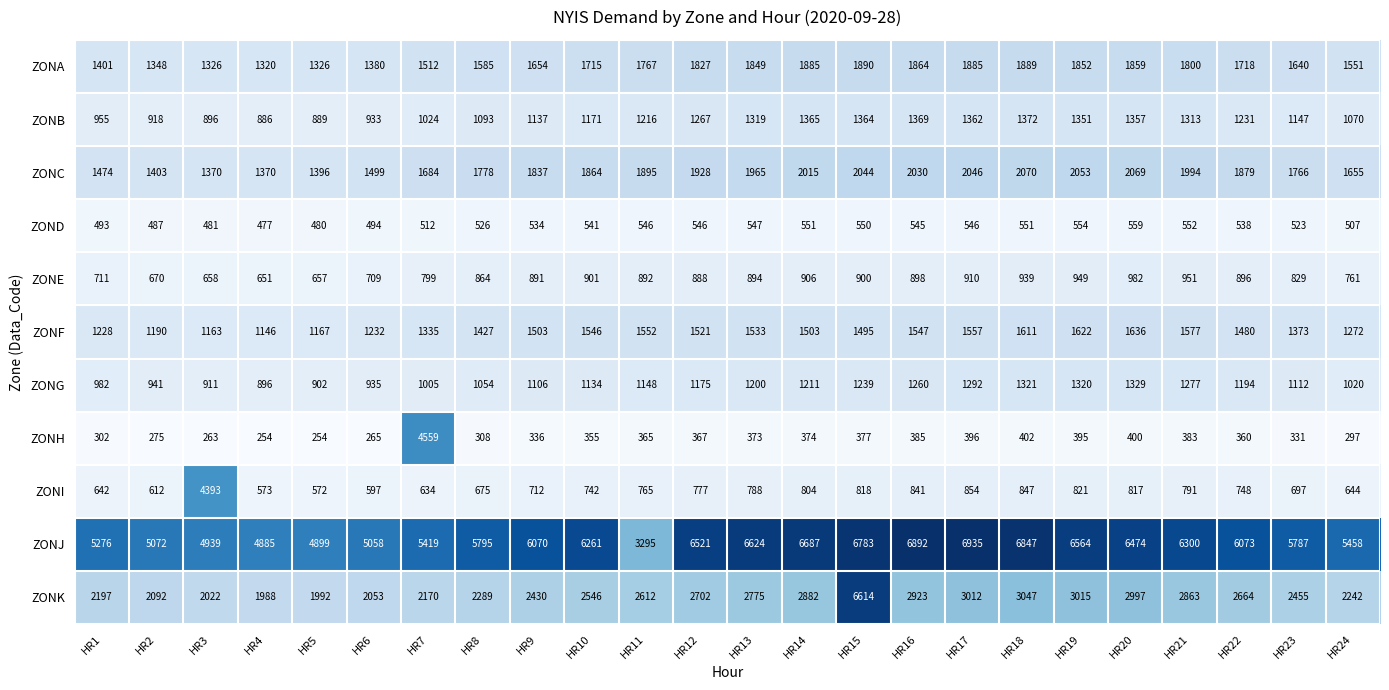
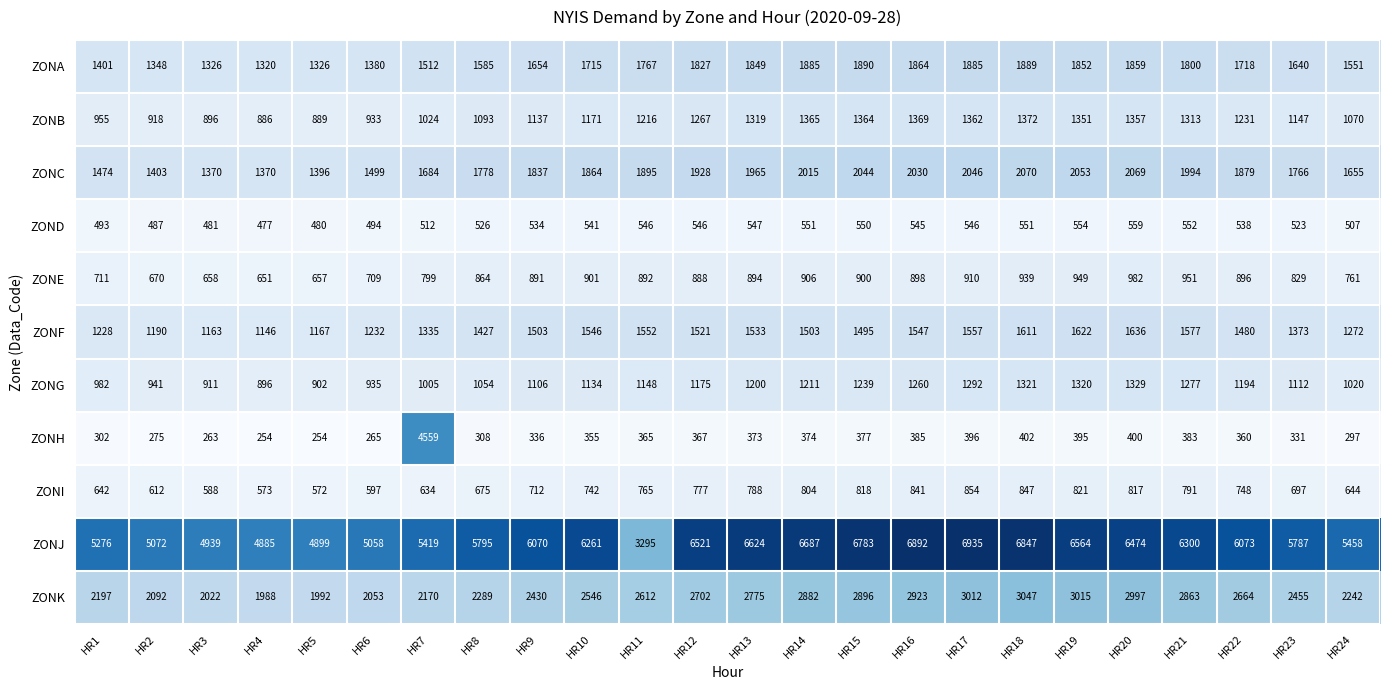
ZONI, HR3: 4393 -> 588
ZONK, HR15: 6614 -> 2896
